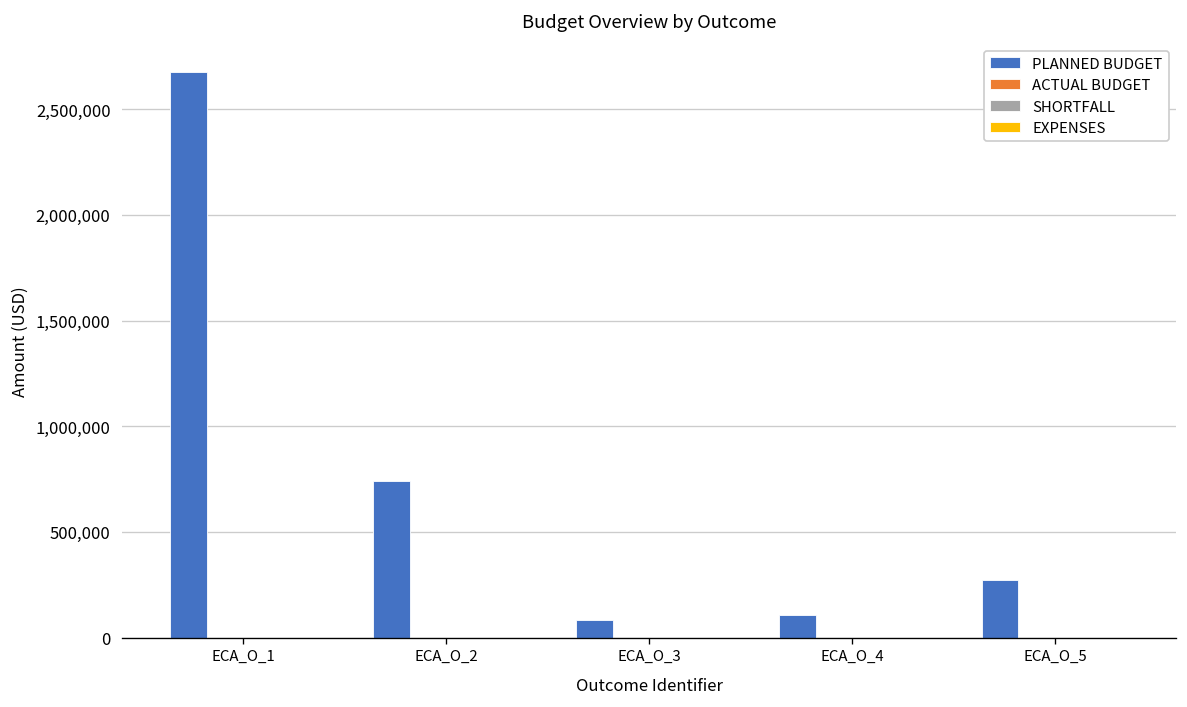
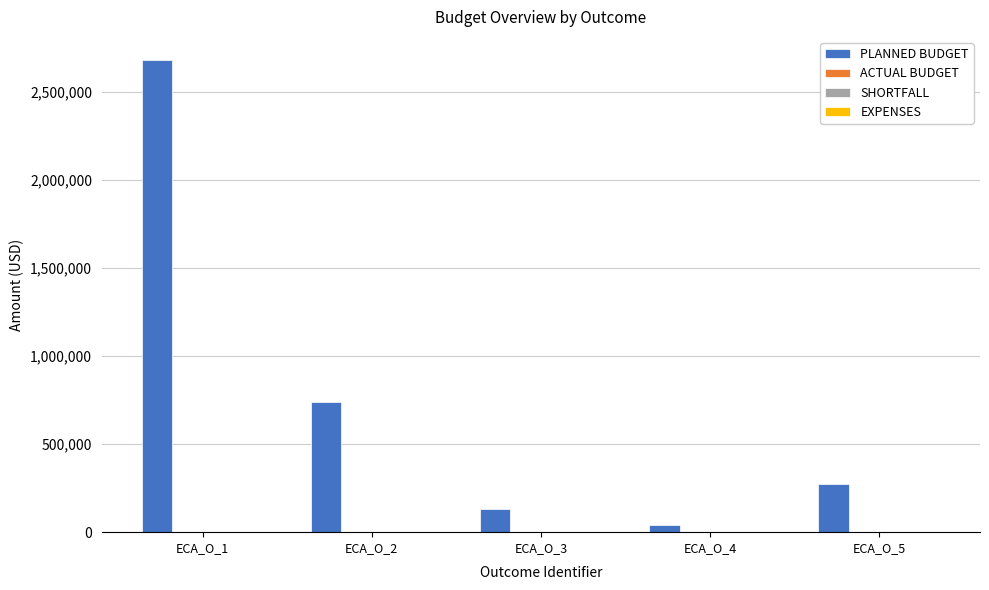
PLANNED BUDGET, ECA_O_3: 90,000 -> 130,000
PLANNED BUDGET, ECA_O_4: 110,000 -> 40,000
